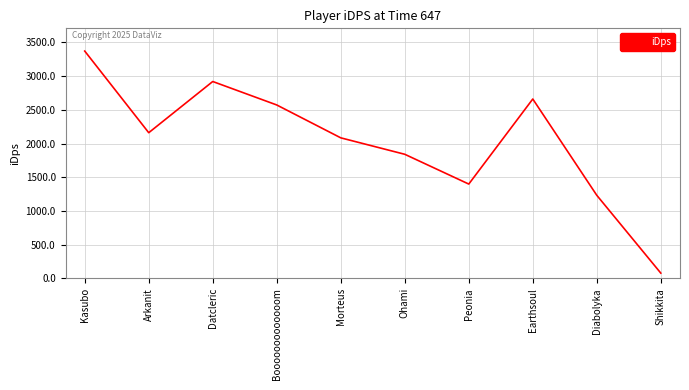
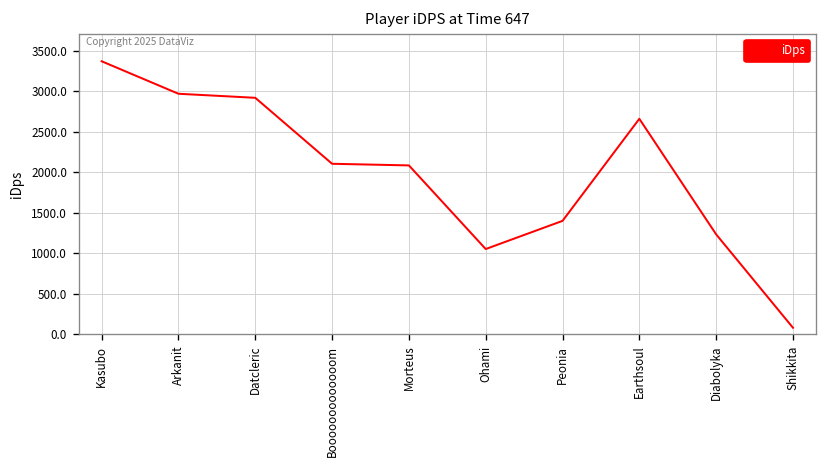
Arkanit: 2200 -> 3000
Booooooooooooom: 2600 -> 2100
Ohami: 1800 -> 1100
